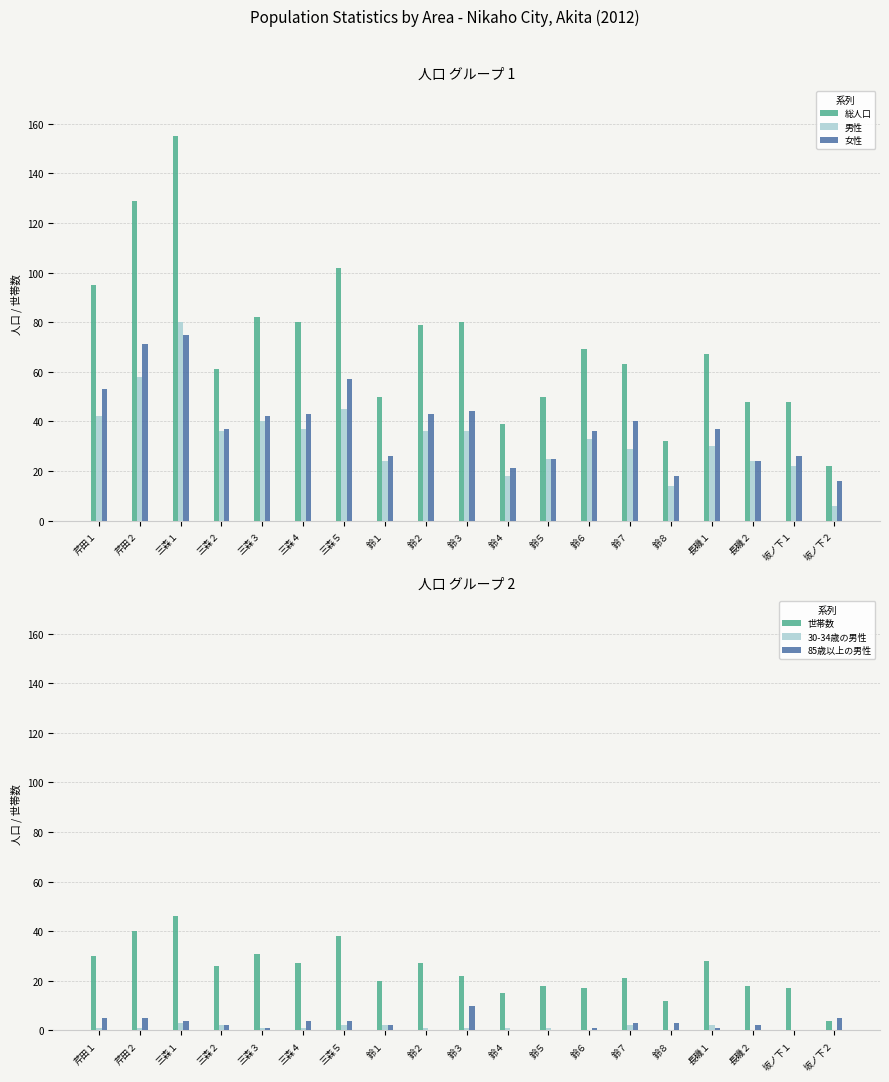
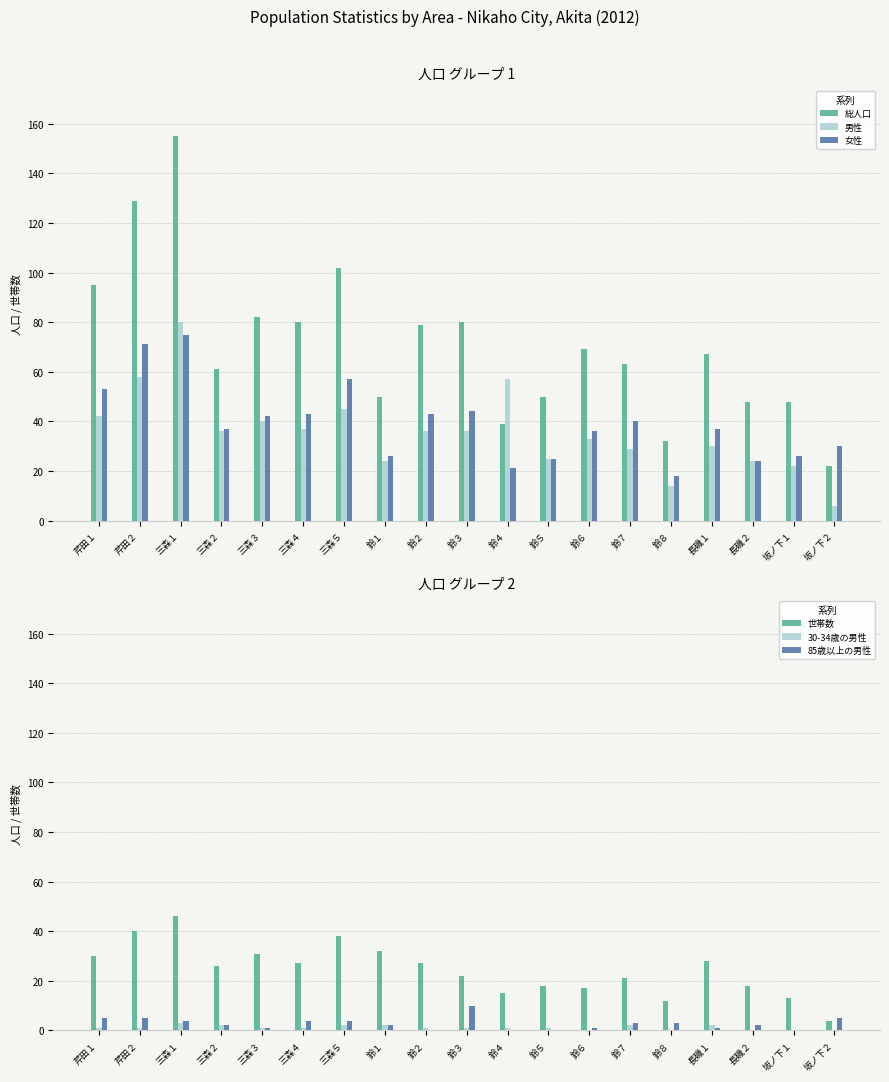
人口 グループ 1, 男性, 鈴４: 18 -> 57
人口 グループ 1, 女性, 坂ノ下２: 16 -> 30
人口 グループ 2, 世帯数, 鈴１: 20 -> 32
人口 グループ 2, 世帯数, 坂ノ下１: 17 -> 13
